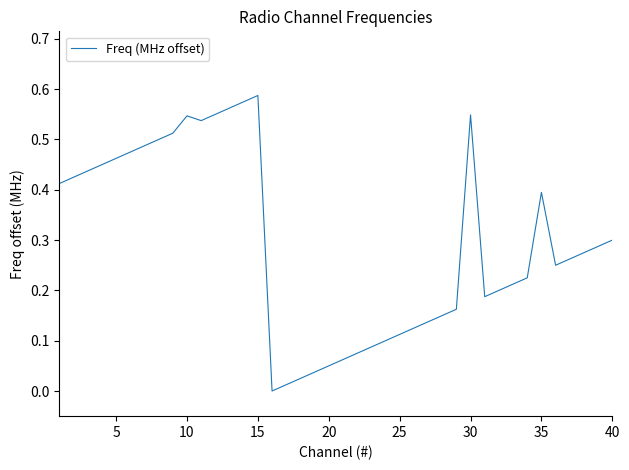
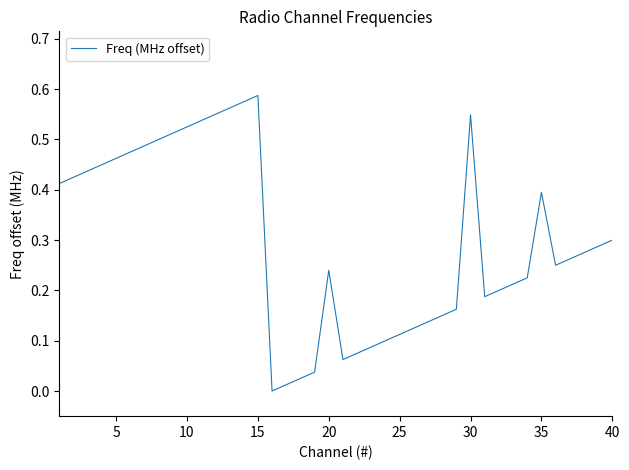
10: 0.55 -> 0.53
20: 0.05 -> 0.24
